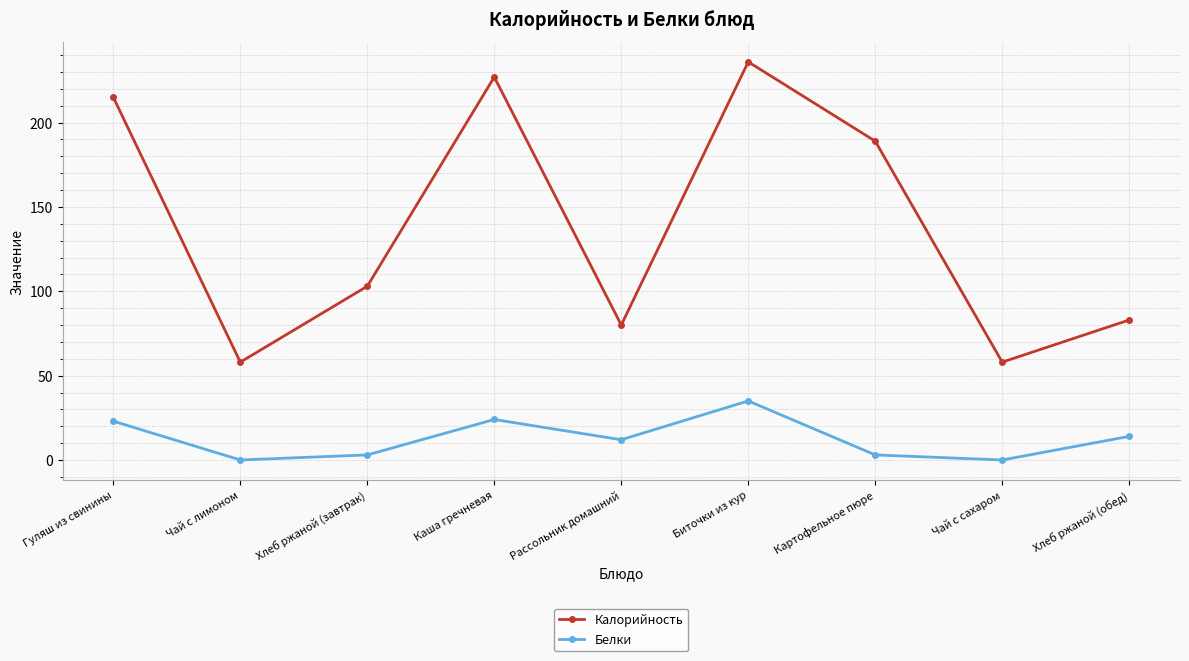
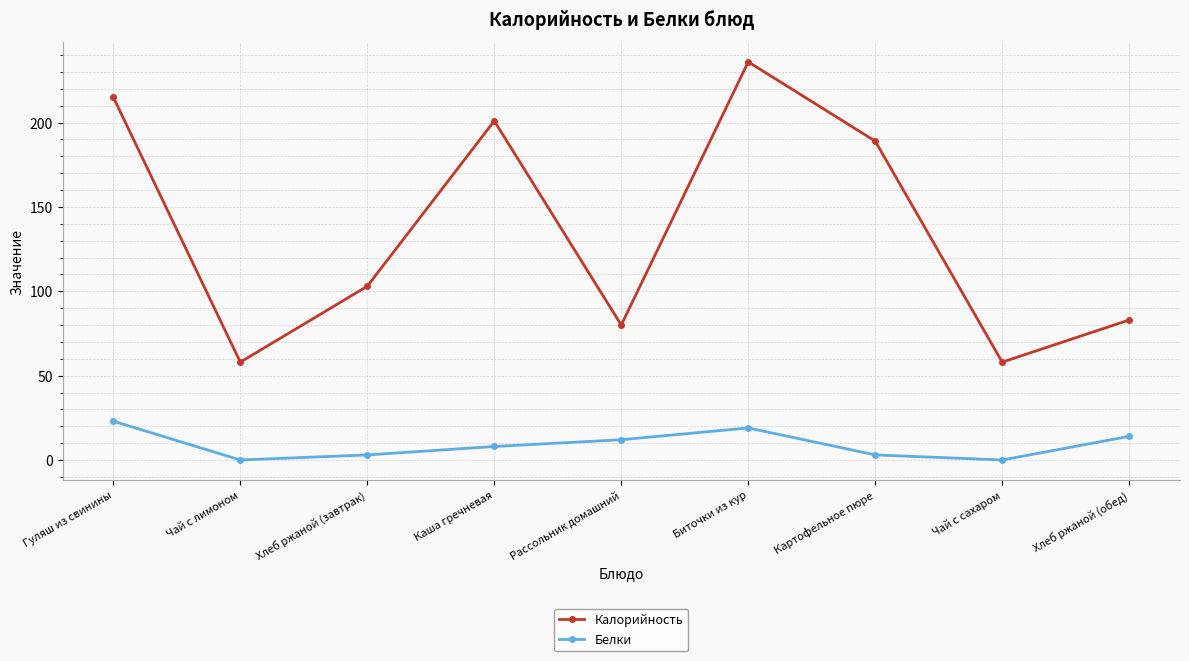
Калорийность, Каша гречневая: 227 -> 201
Белки, Каша гречневая: 24 -> 8
Белки, Биточки из кур: 35 -> 19
